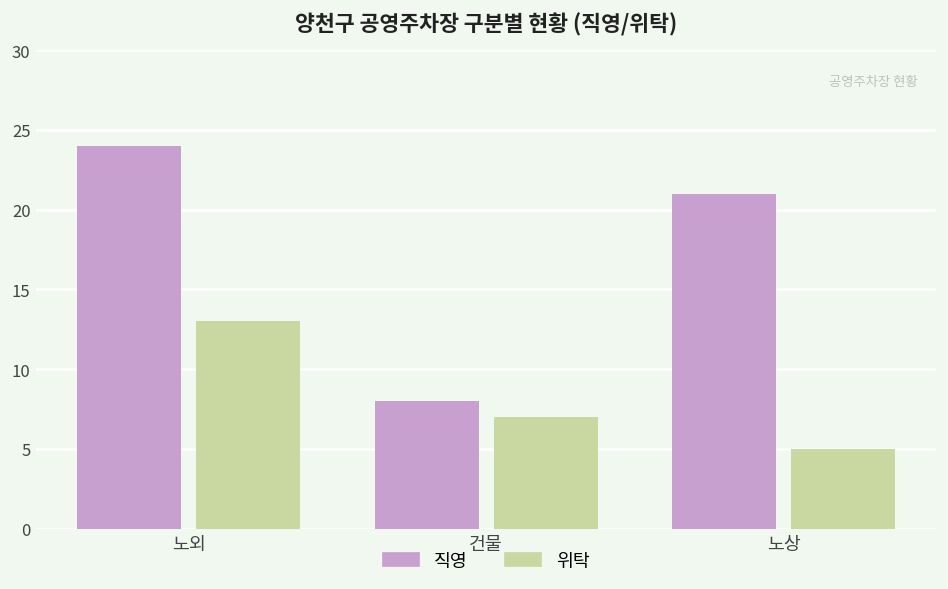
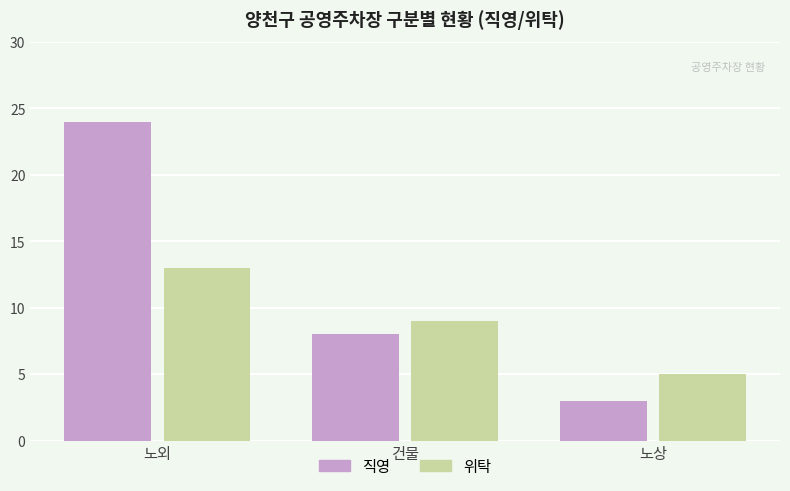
위탁, 건물: 7 -> 9
직영, 노상: 21 -> 3
